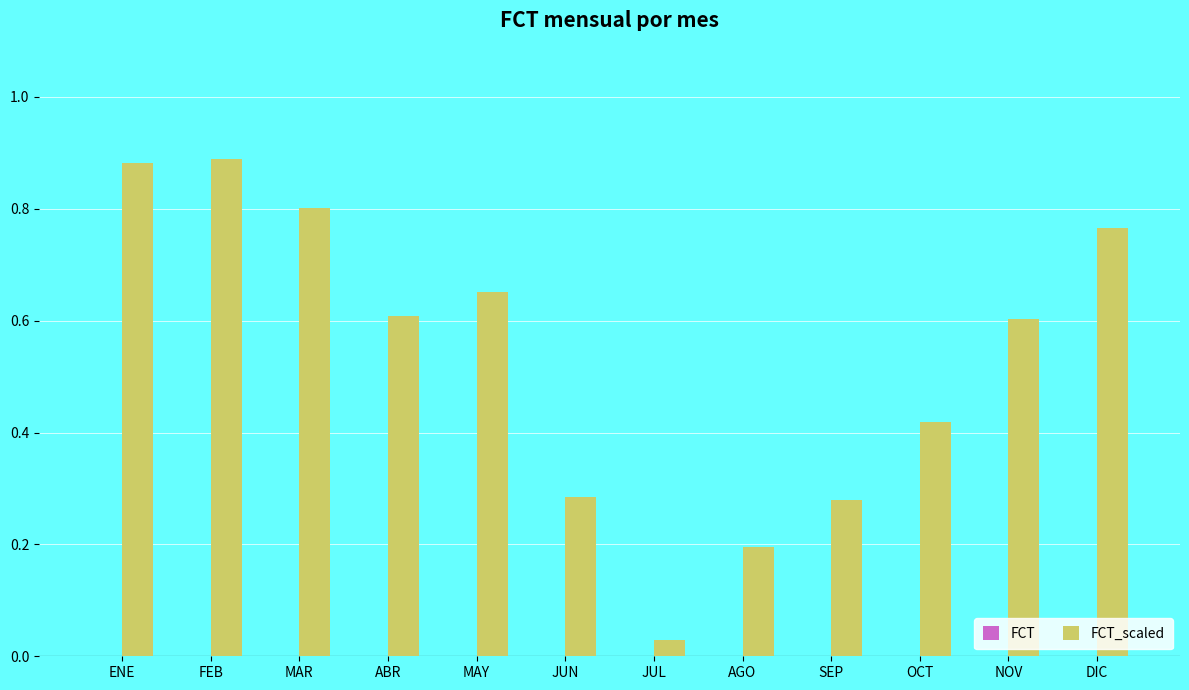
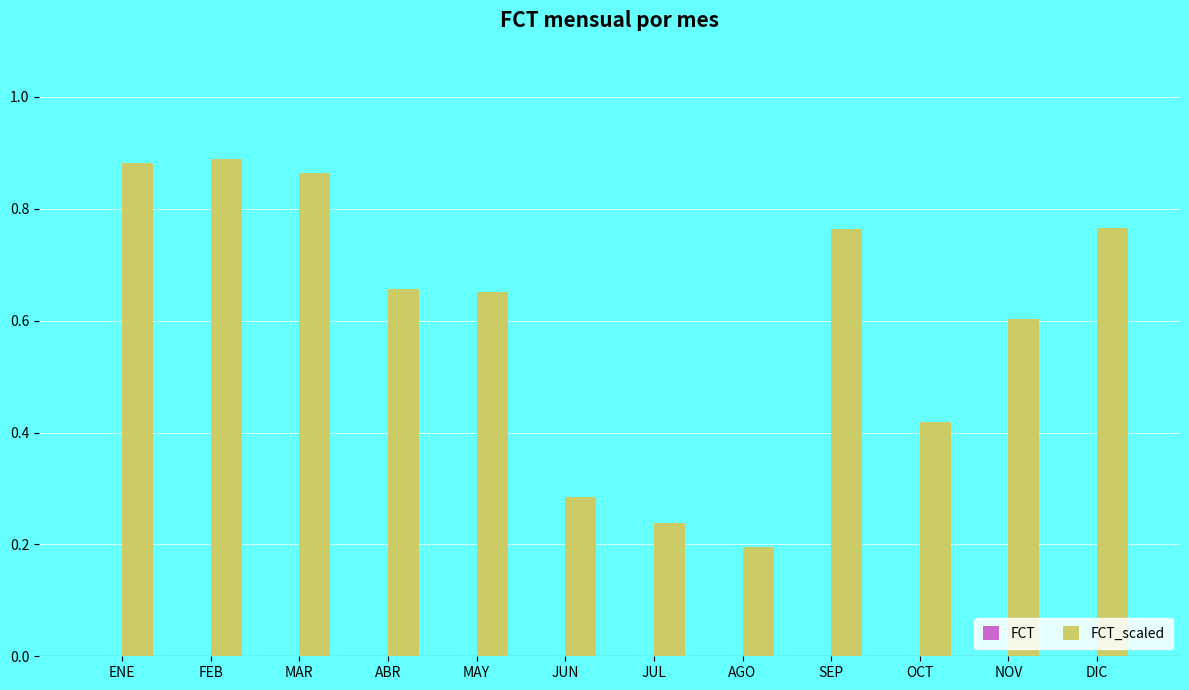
FCT_scaled, MAR: 0.80 -> 0.86
FCT_scaled, ABR: 0.61 -> 0.66
FCT_scaled, JUL: 0.03 -> 0.24
FCT_scaled, SEP: 0.28 -> 0.76
